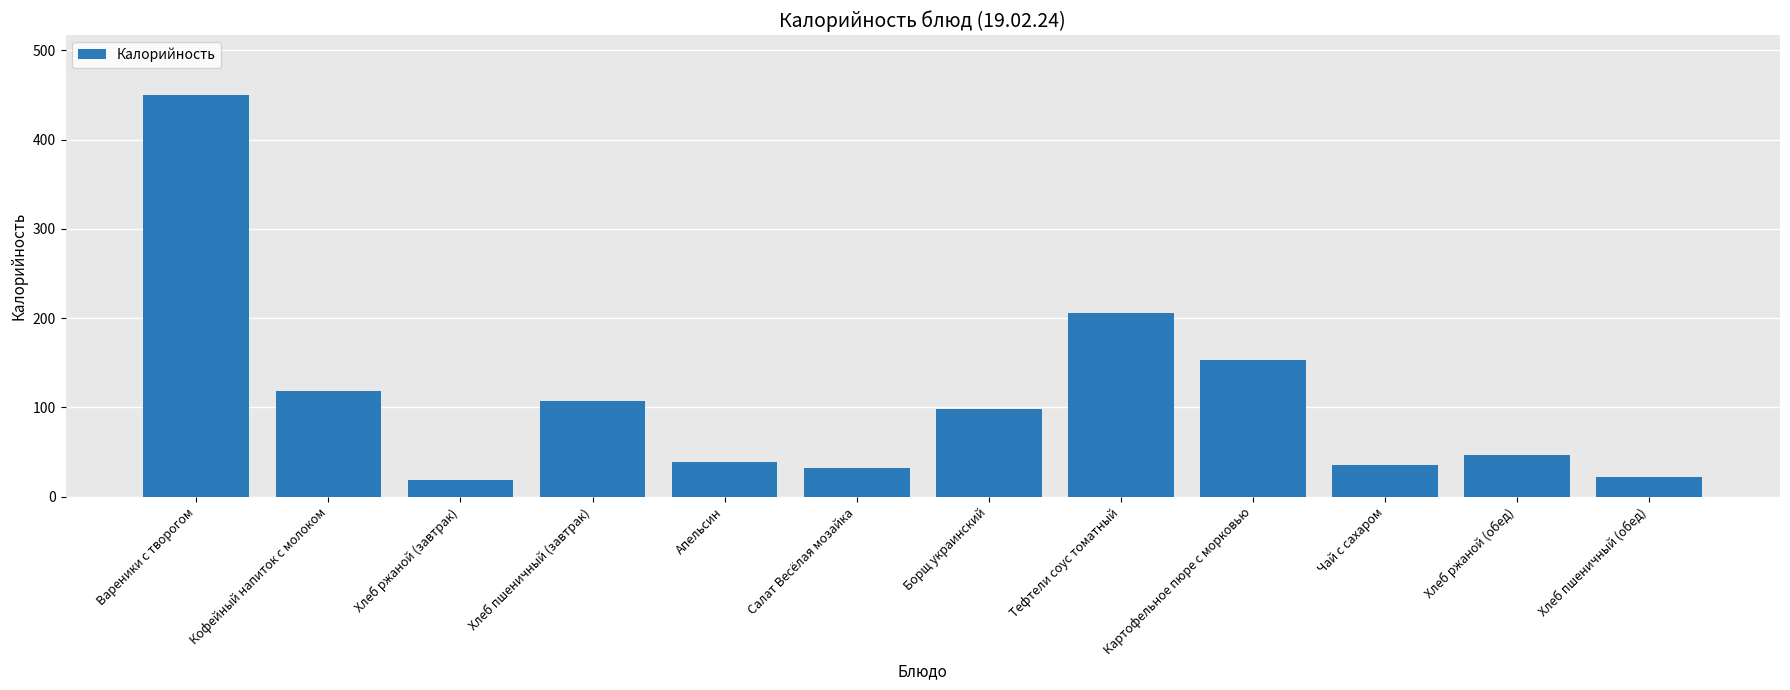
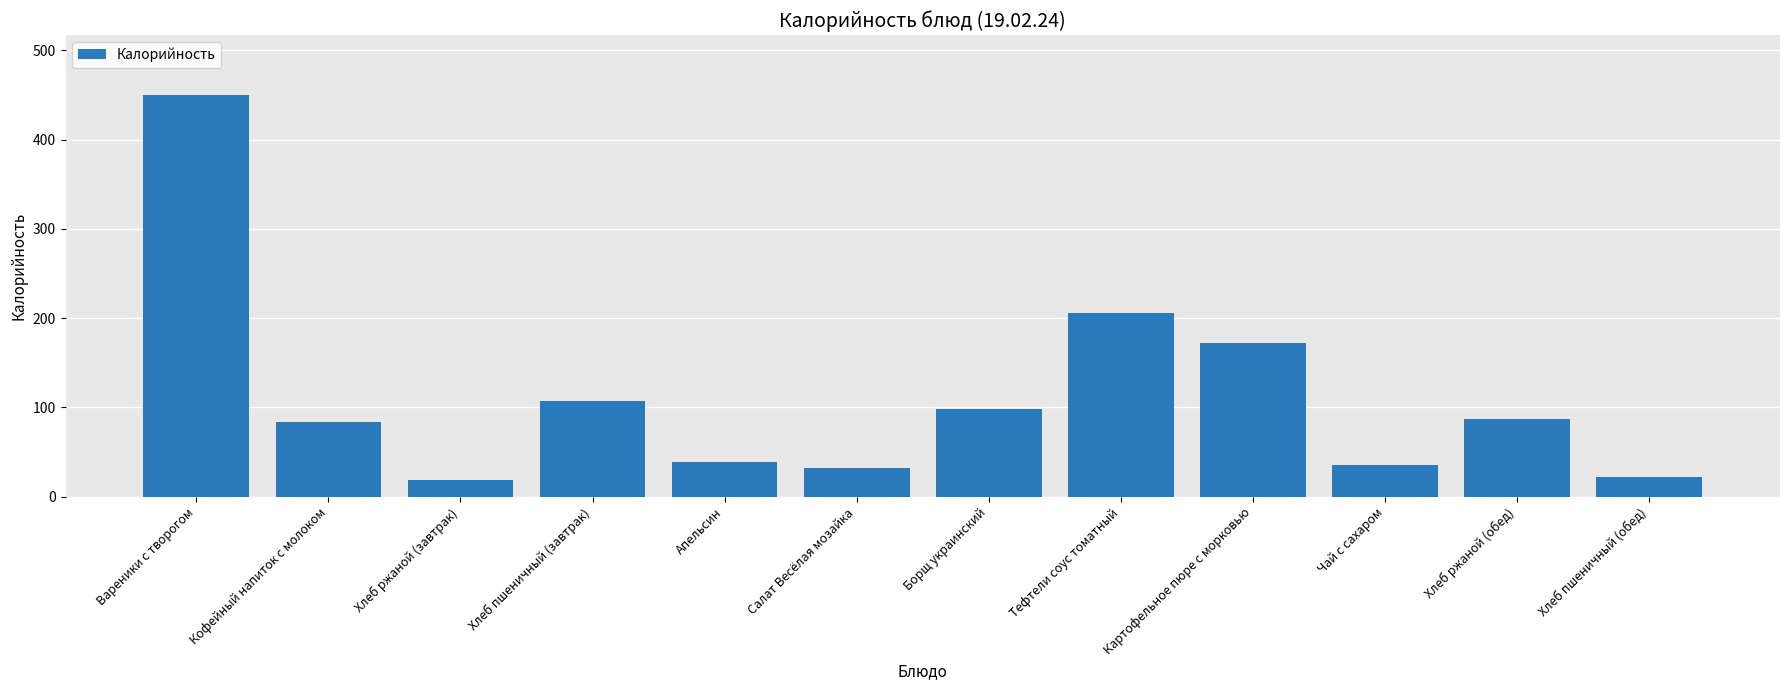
Кофейный напиток с молоком: 120 -> 80
Картофельное пюре с морковью: 150 -> 170
Хлеб ржаной (обед): 50 -> 90
